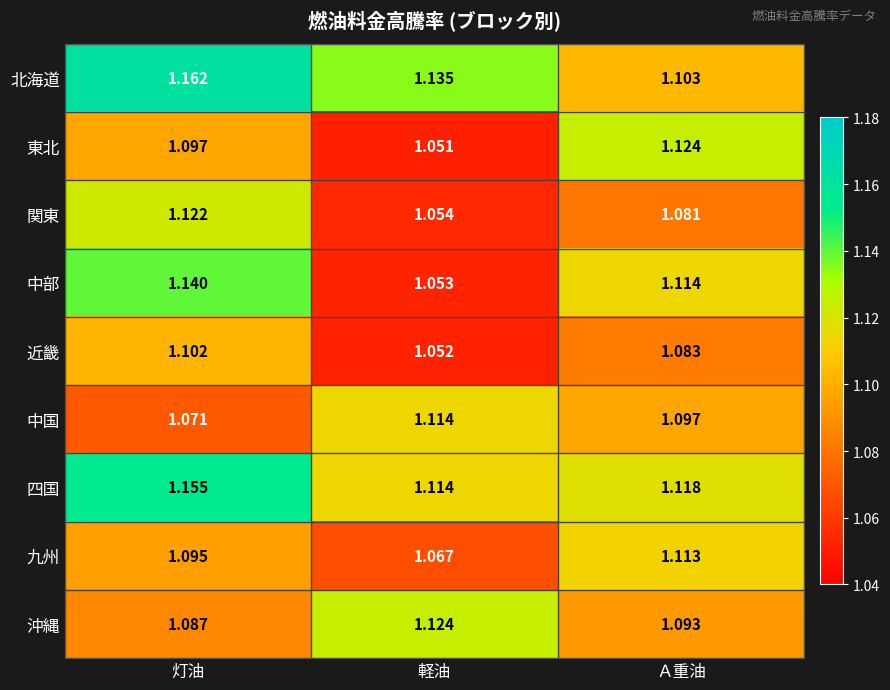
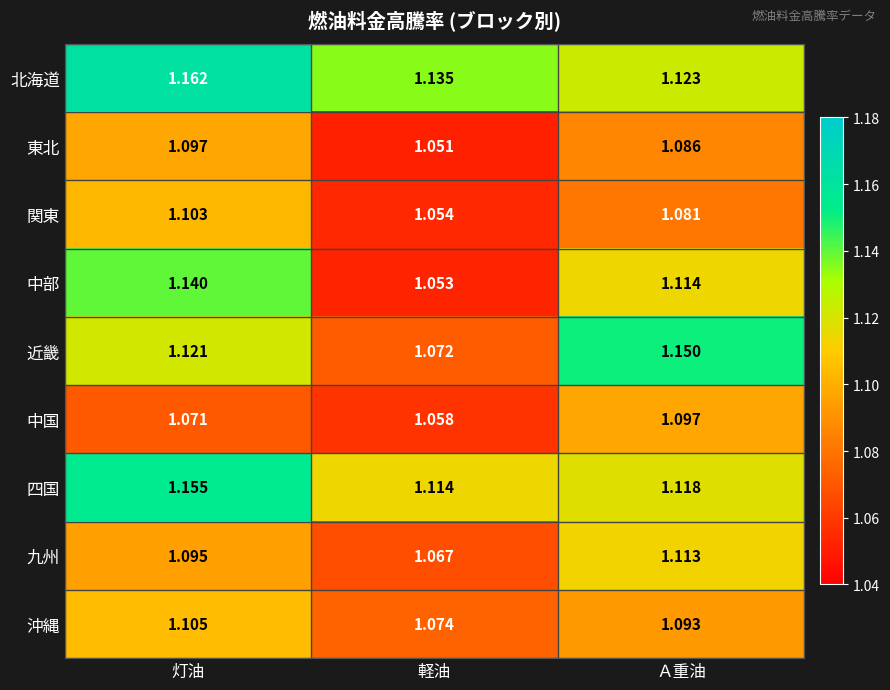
北海道, Ａ重油: 1.103 -> 1.123
東北, Ａ重油: 1.124 -> 1.086
関東, 灯油: 1.122 -> 1.103
近畿, 灯油: 1.102 -> 1.121
近畿, 軽油: 1.052 -> 1.072
近畿, Ａ重油: 1.083 -> 1.150
中国, 軽油: 1.114 -> 1.058
沖縄, 灯油: 1.087 -> 1.105
沖縄, 軽油: 1.124 -> 1.074
